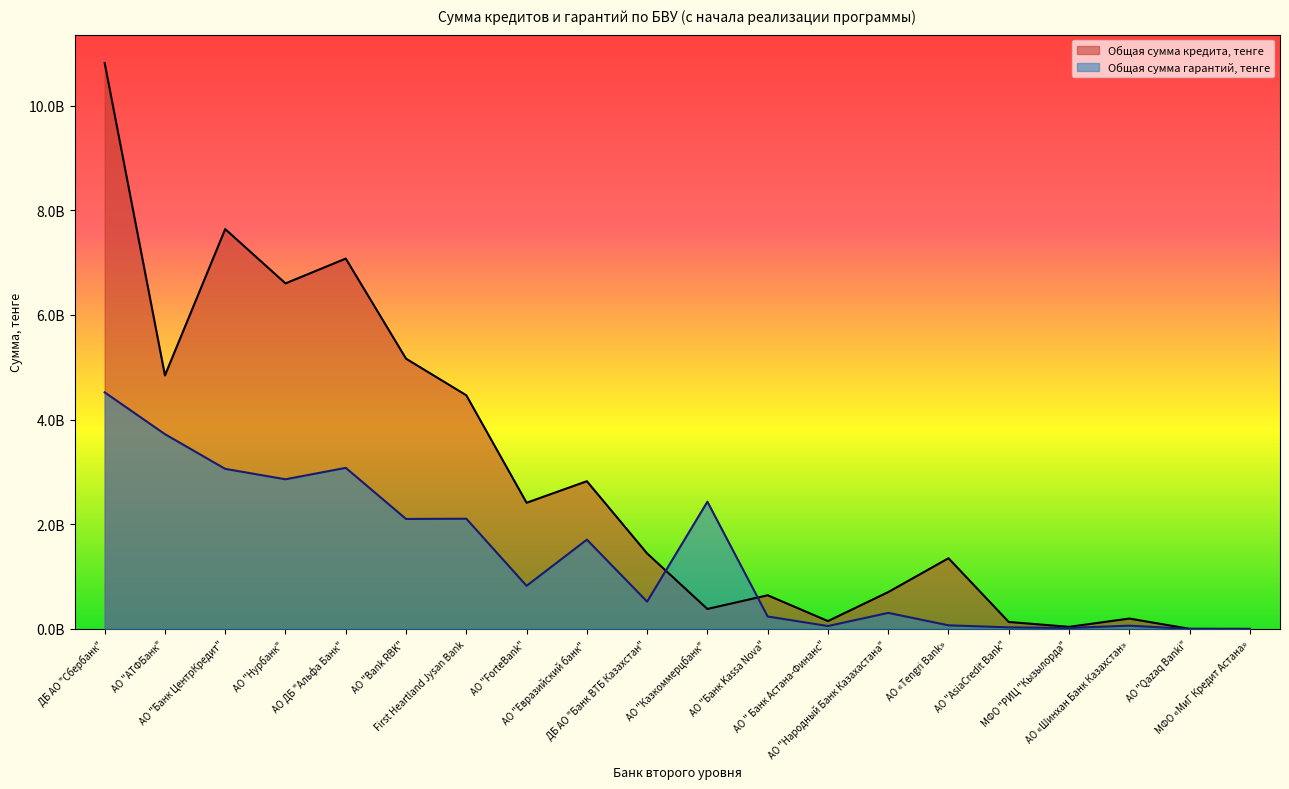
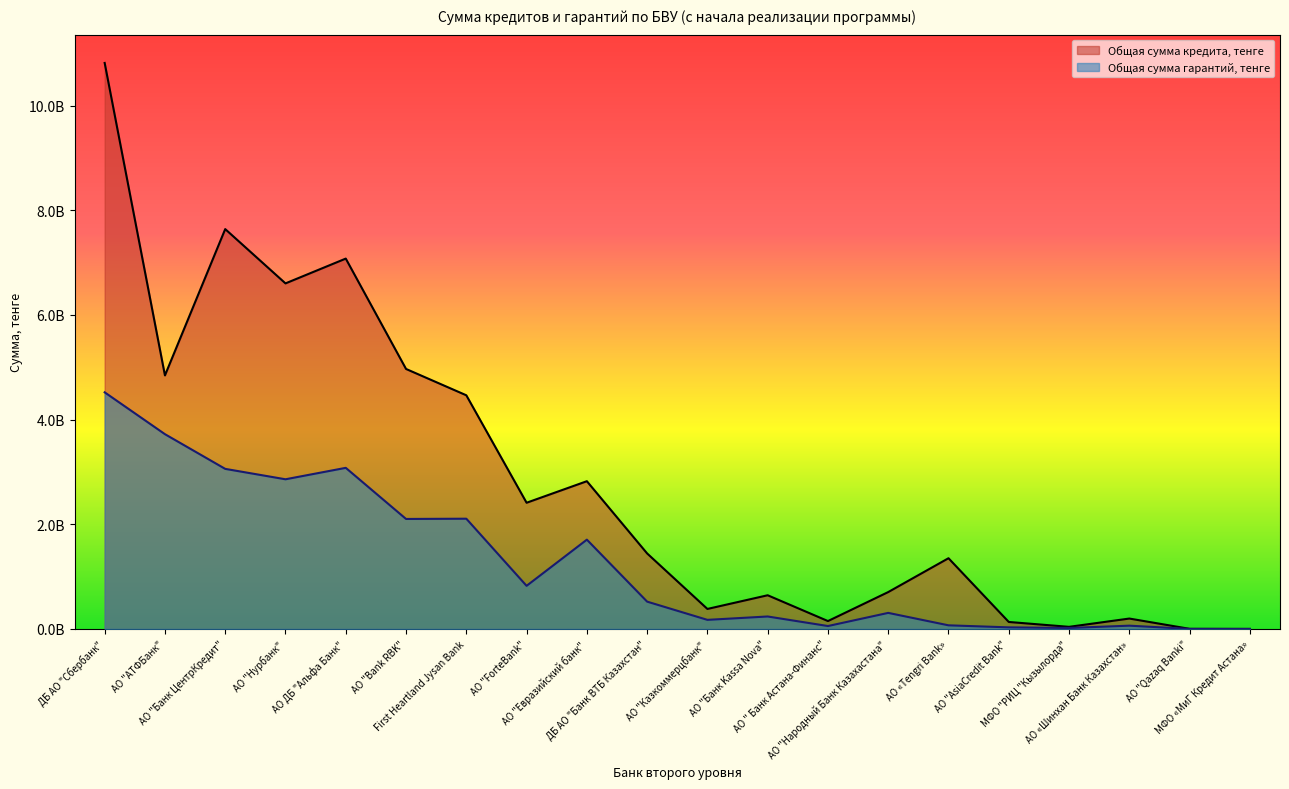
Общая сумма кредита, тенге, АО "Bank RBK": 5200000000 -> 5000000000
Общая сумма гарантий, тенге, АО "Казкоммерцбанк": 2400000000 -> 200000000
